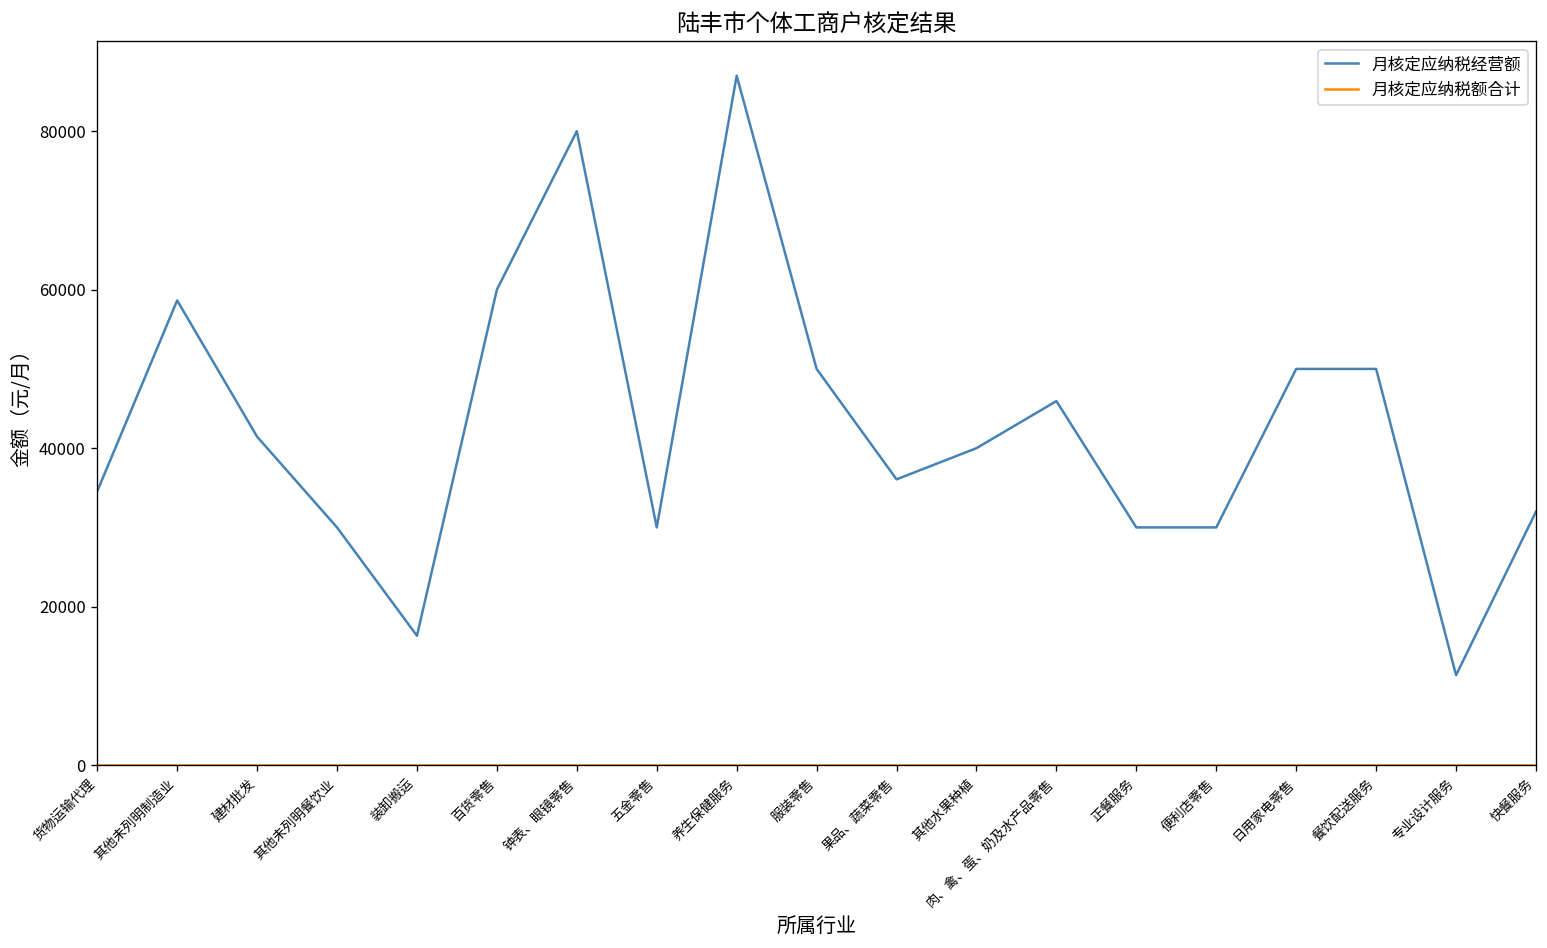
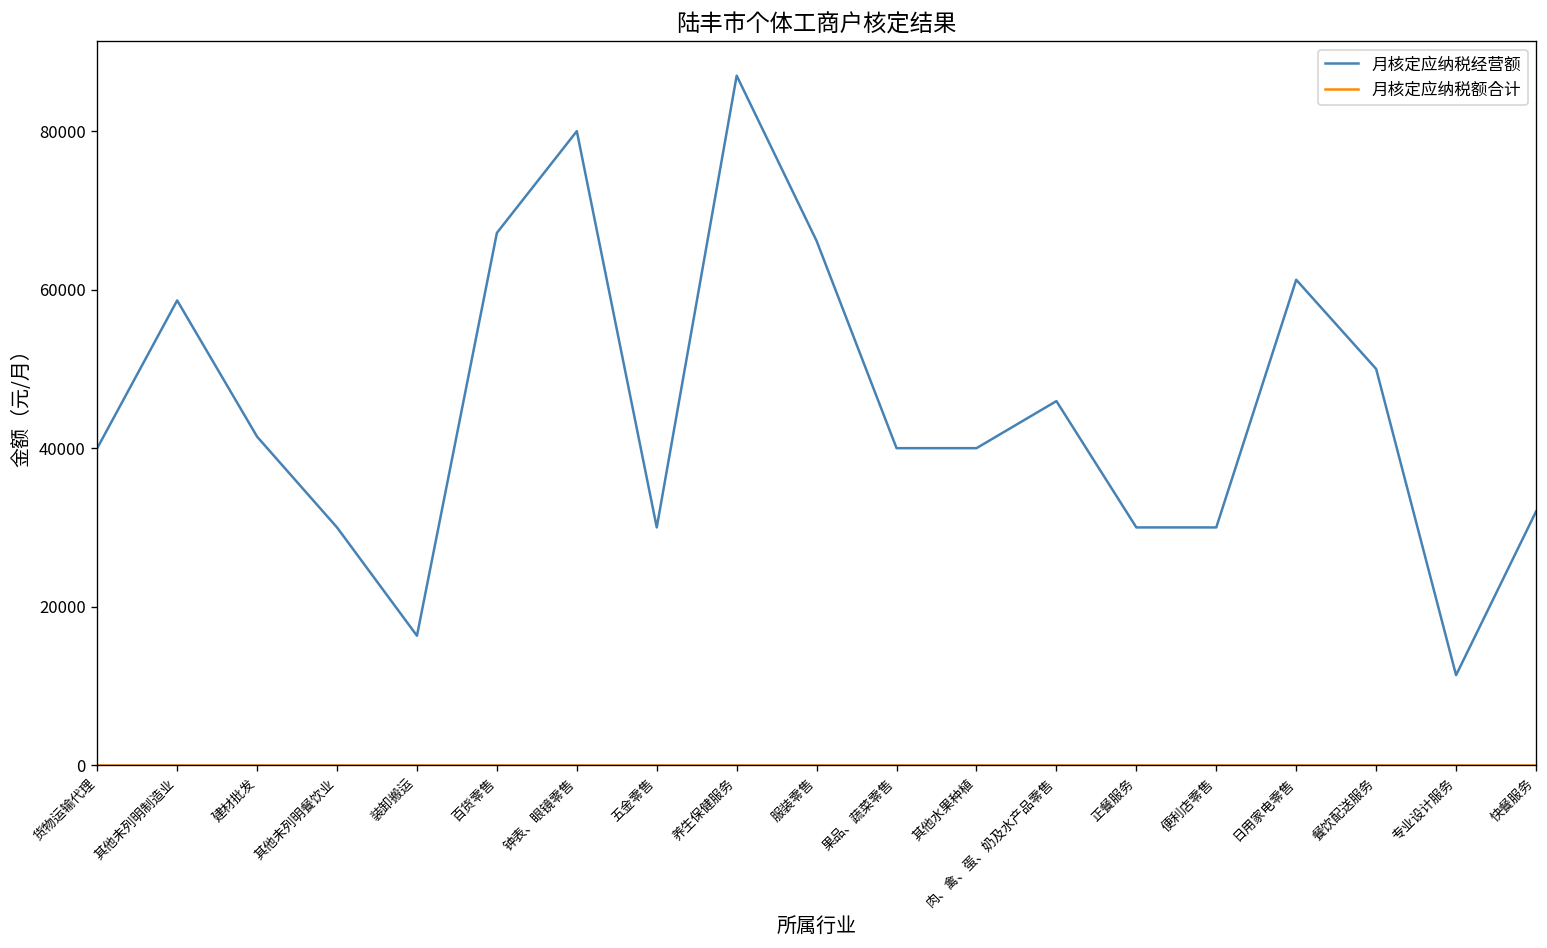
月核定应纳税经营额, 货物运输代理: 35000 -> 40000
月核定应纳税经营额, 百货零售: 60000 -> 67000
月核定应纳税经营额, 服装零售: 50000 -> 66000
月核定应纳税经营额, 果品、蔬菜零售: 36000 -> 40000
月核定应纳税经营额, 日用家电零售: 50000 -> 61000
